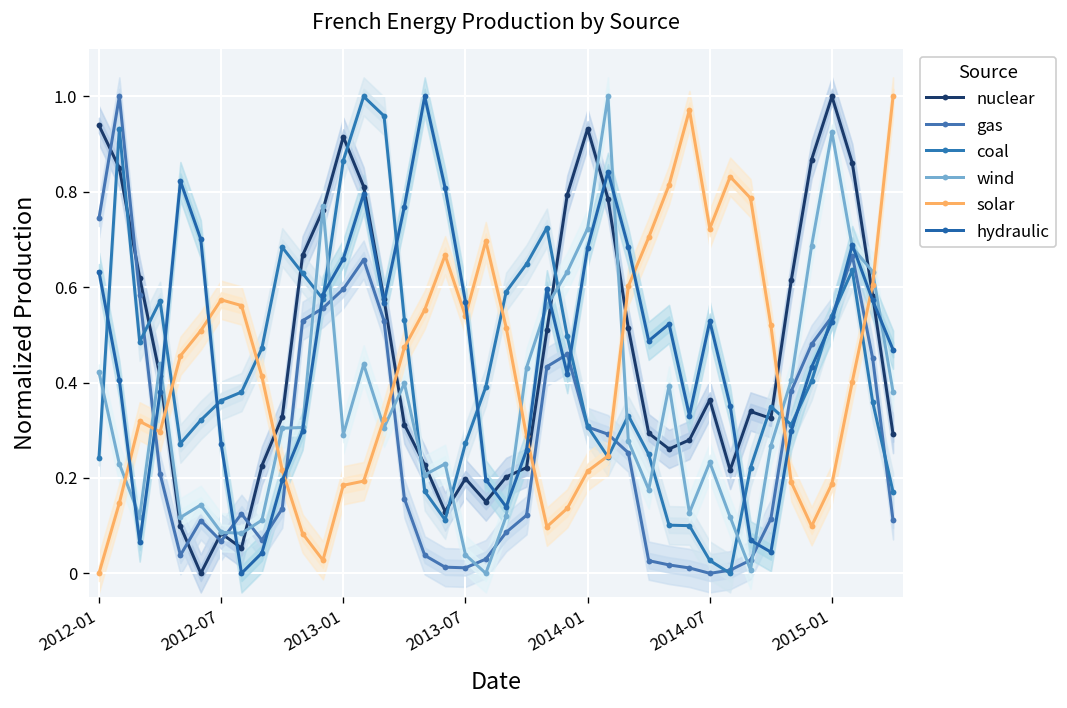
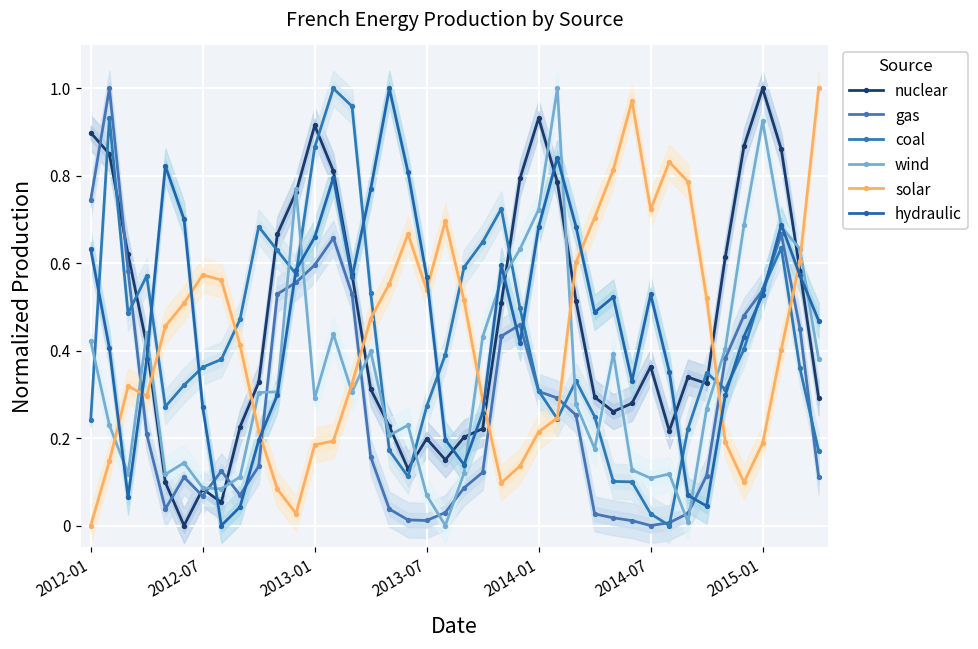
nuclear, 2012-01: 0.94 -> 0.90
wind, 2013-07: 0.04 -> 0.07
wind, 2014-07: 0.23 -> 0.11
